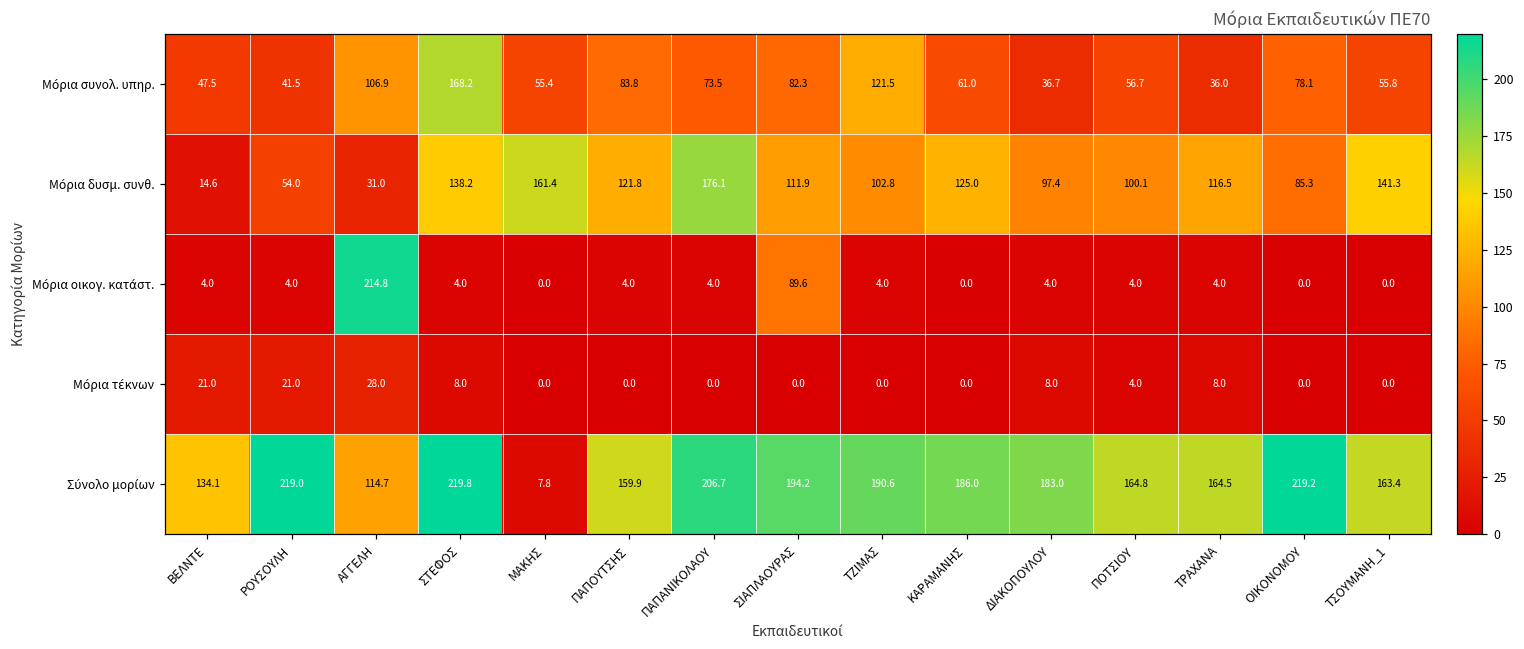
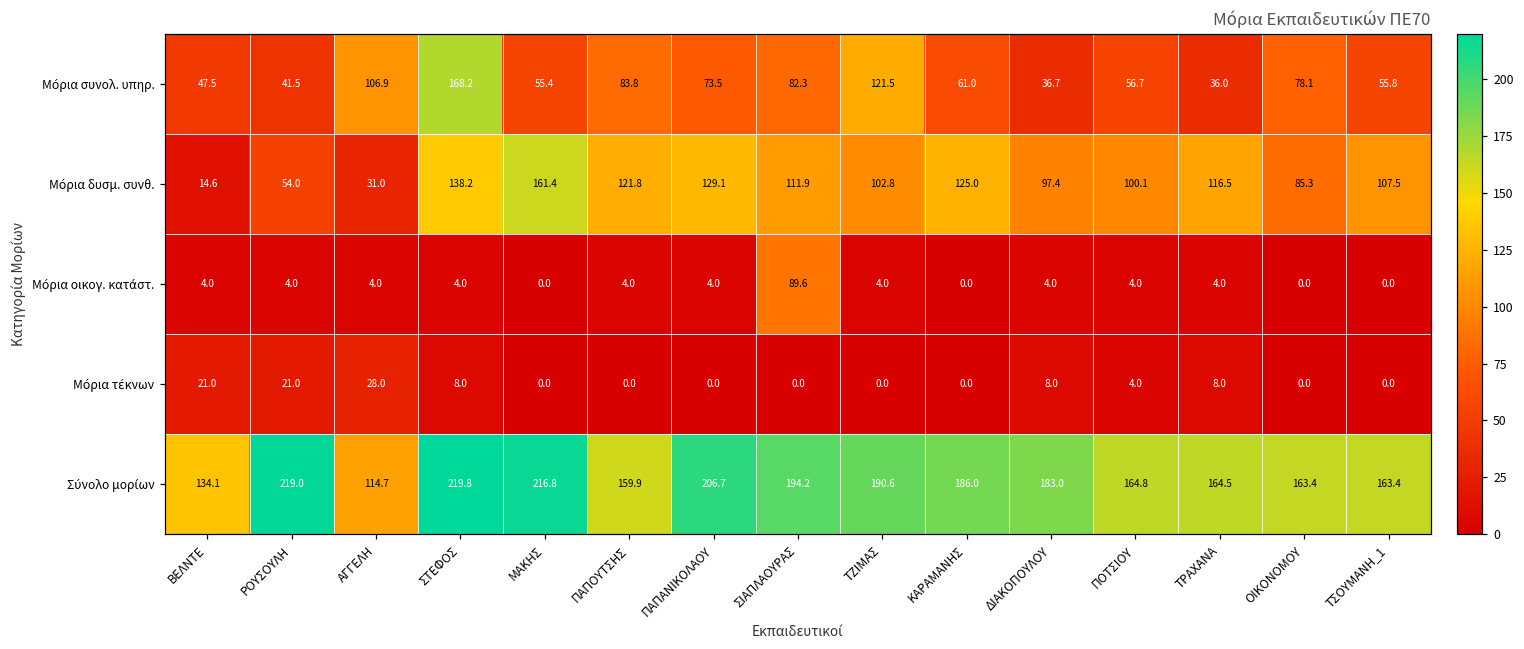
Μόρια δυσμ. συνθ., ΠΑΠΑΝΙΚΟΛΑΟΥ: 176.1 -> 129.1
Μόρια δυσμ. συνθ., ΤΣΟΥΜΑΝΗ_1: 141.3 -> 107.5
Μόρια οικογ. κατάστ., ΑΓΓΕΛΗ: 214.8 -> 4.0
Σύνολο μορίων, ΜΑΚΗΣ: 7.8 -> 216.8
Σύνολο μορίων, ΟΙΚΟΝΟΜΟΥ: 219.2 -> 163.4
